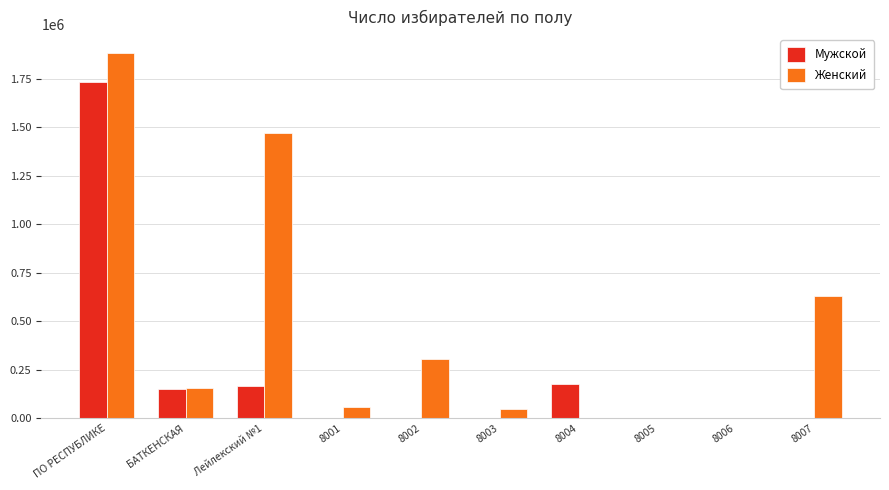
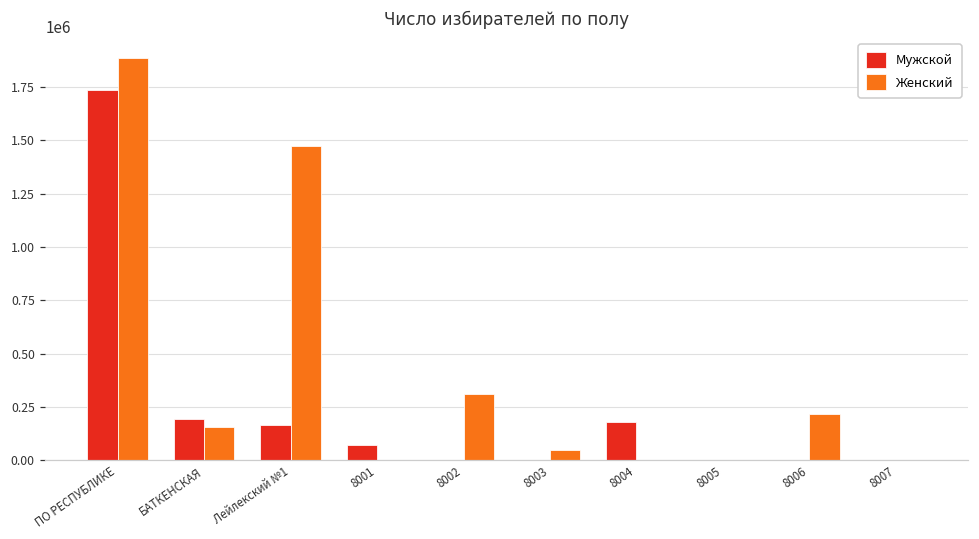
Мужской, БАТКЕНСКАЯ: 150000 -> 190000
Мужской, 8001: 0 -> 70000
Женский, 8001: 60000 -> 0
Женский, 8006: 0 -> 210000
Женский, 8007: 630000 -> 0
